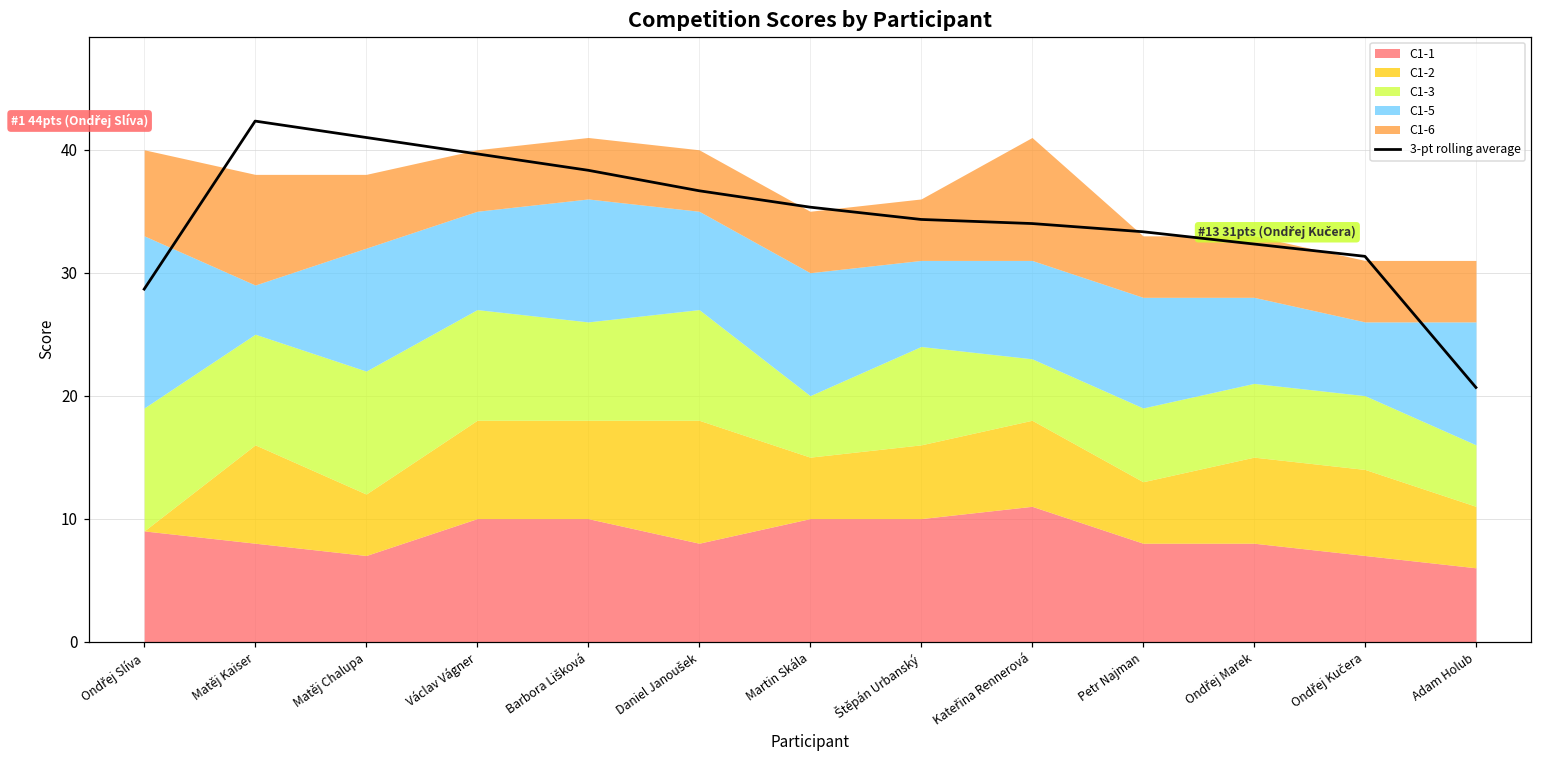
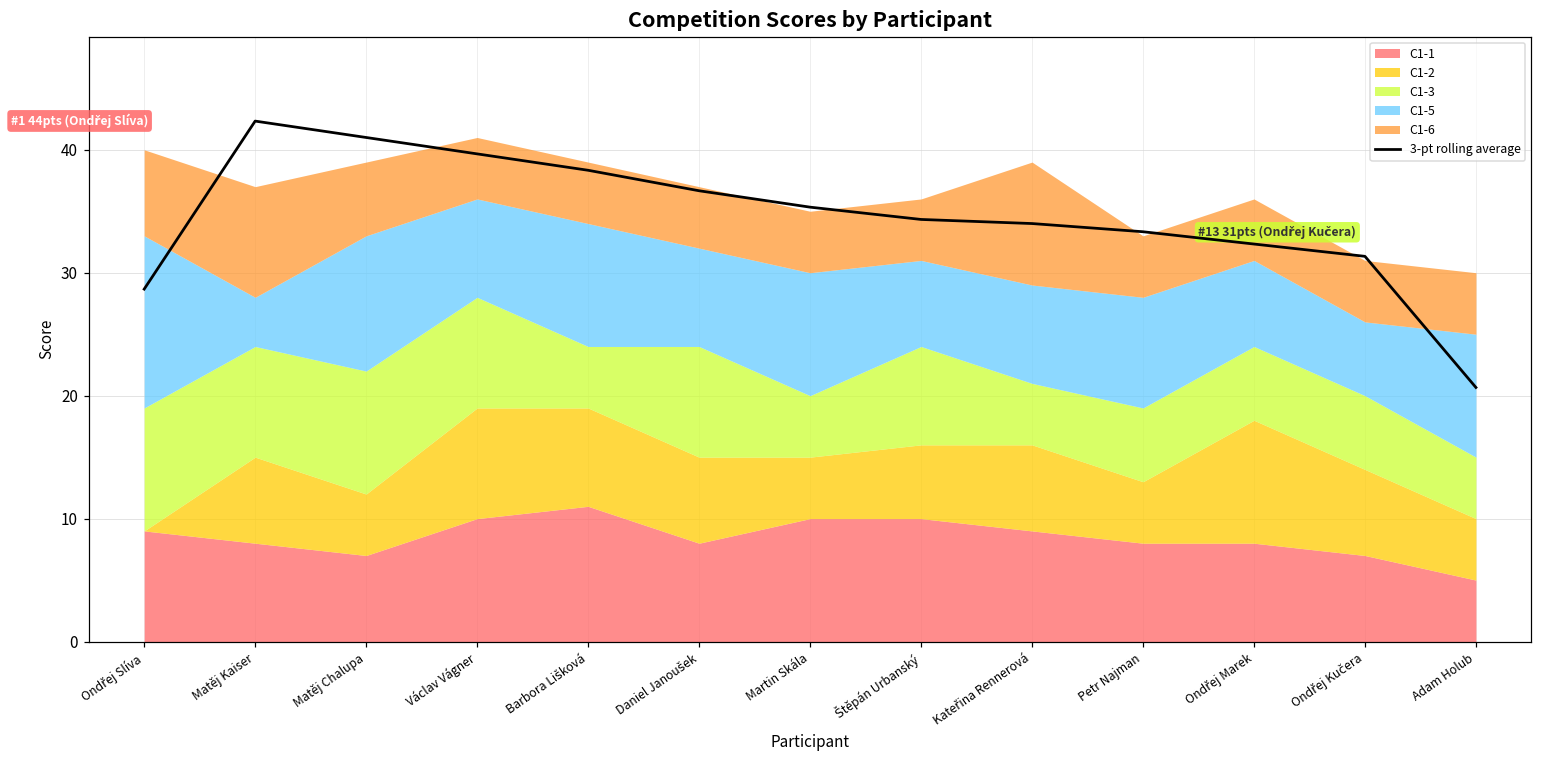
C1-2, Matěj Kaiser: 8 -> 7
C1-5, Matěj Chalupa: 10 -> 11
C1-2, Václav Vágner: 8 -> 9
C1-1, Barbora Lišková: 10 -> 11
C1-3, Barbora Lišková: 8 -> 5
C1-2, Daniel Janoušek: 10 -> 7
C1-1, Kateřina Rennerová: 11 -> 9
C1-2, Ondřej Marek: 7 -> 10
C1-1, Adam Holub: 6 -> 5
